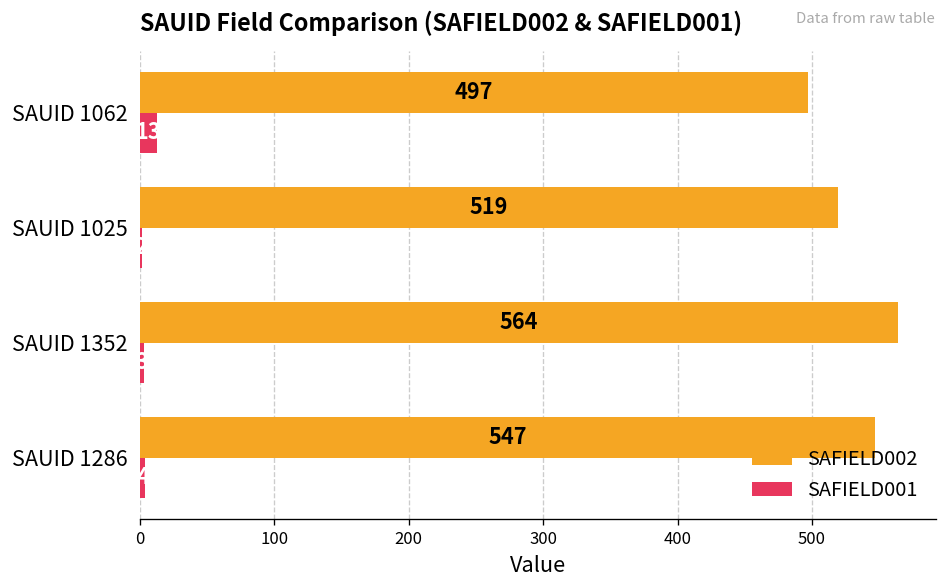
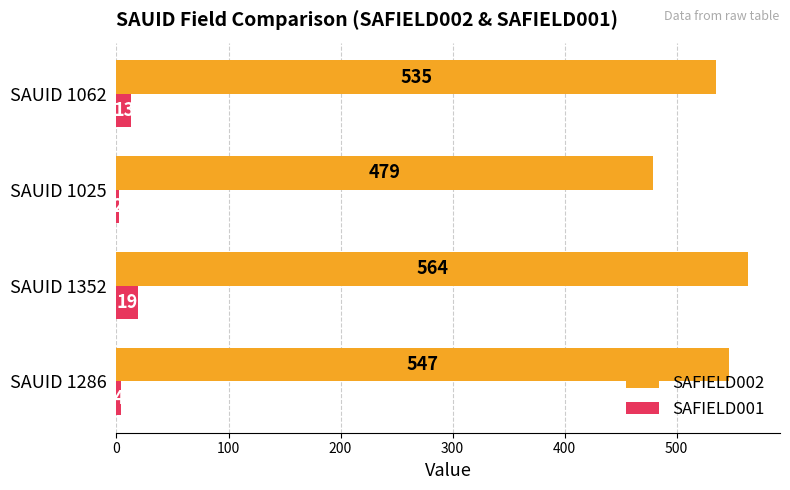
SAFIELD002, SAUID 1062: 497 -> 535
SAFIELD002, SAUID 1025: 519 -> 479
SAFIELD001, SAUID 1352: 3 -> 19
